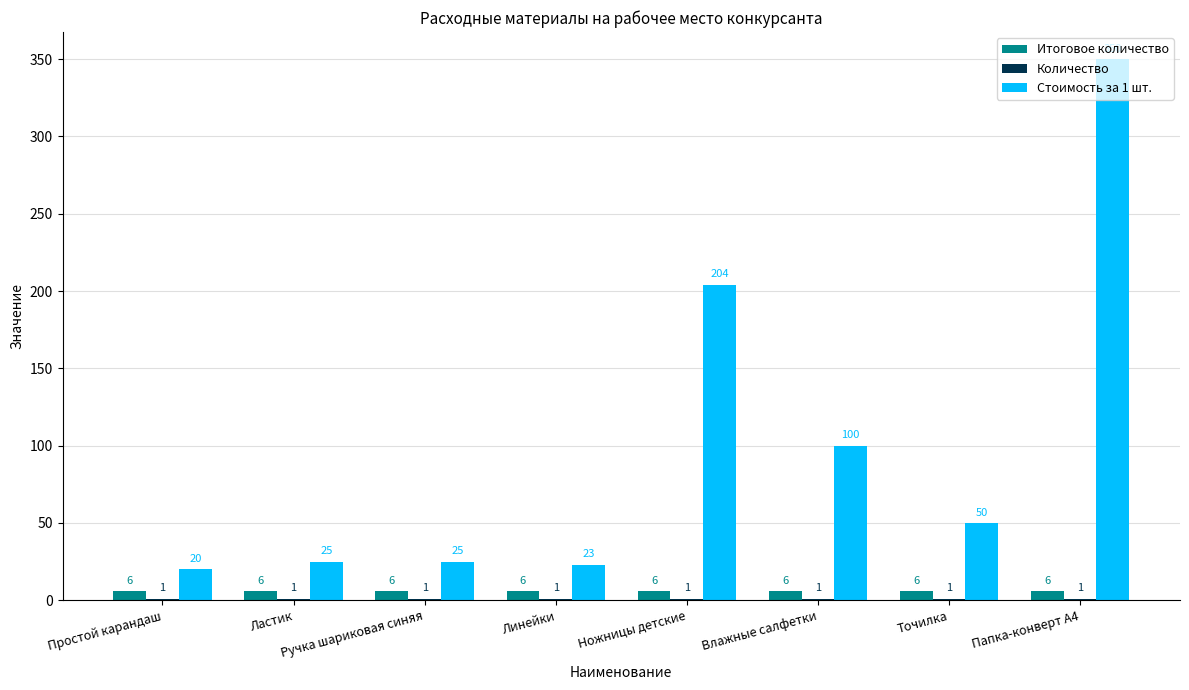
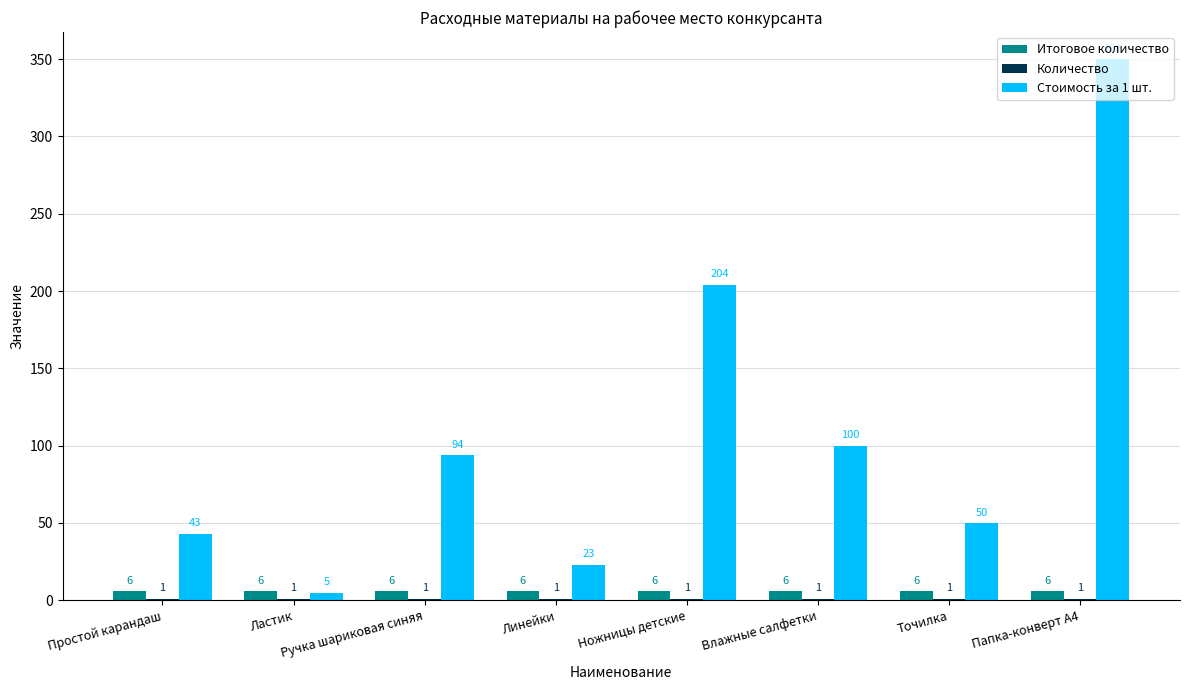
Стоимость за 1 шт., Простой карандаш: 20 -> 43
Стоимость за 1 шт., Ластик: 25 -> 5
Стоимость за 1 шт., Ручка шариковая синяя: 25 -> 94
